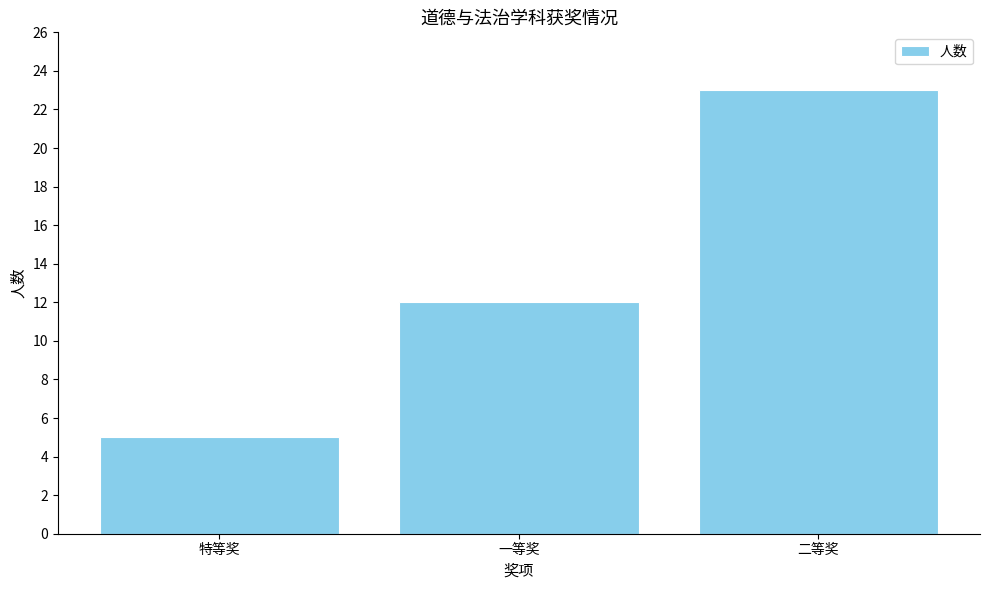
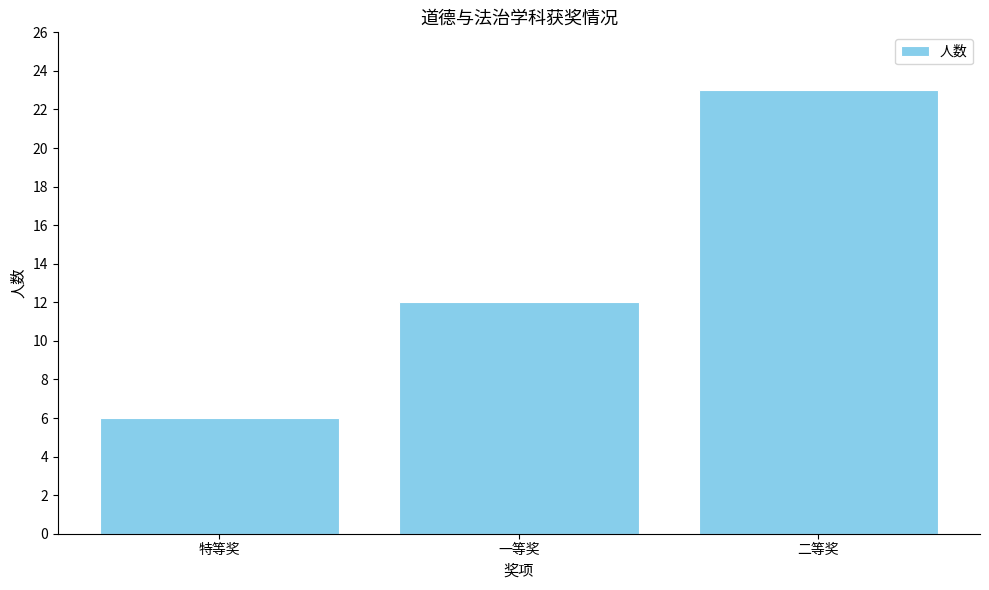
特等奖: 5 -> 6
